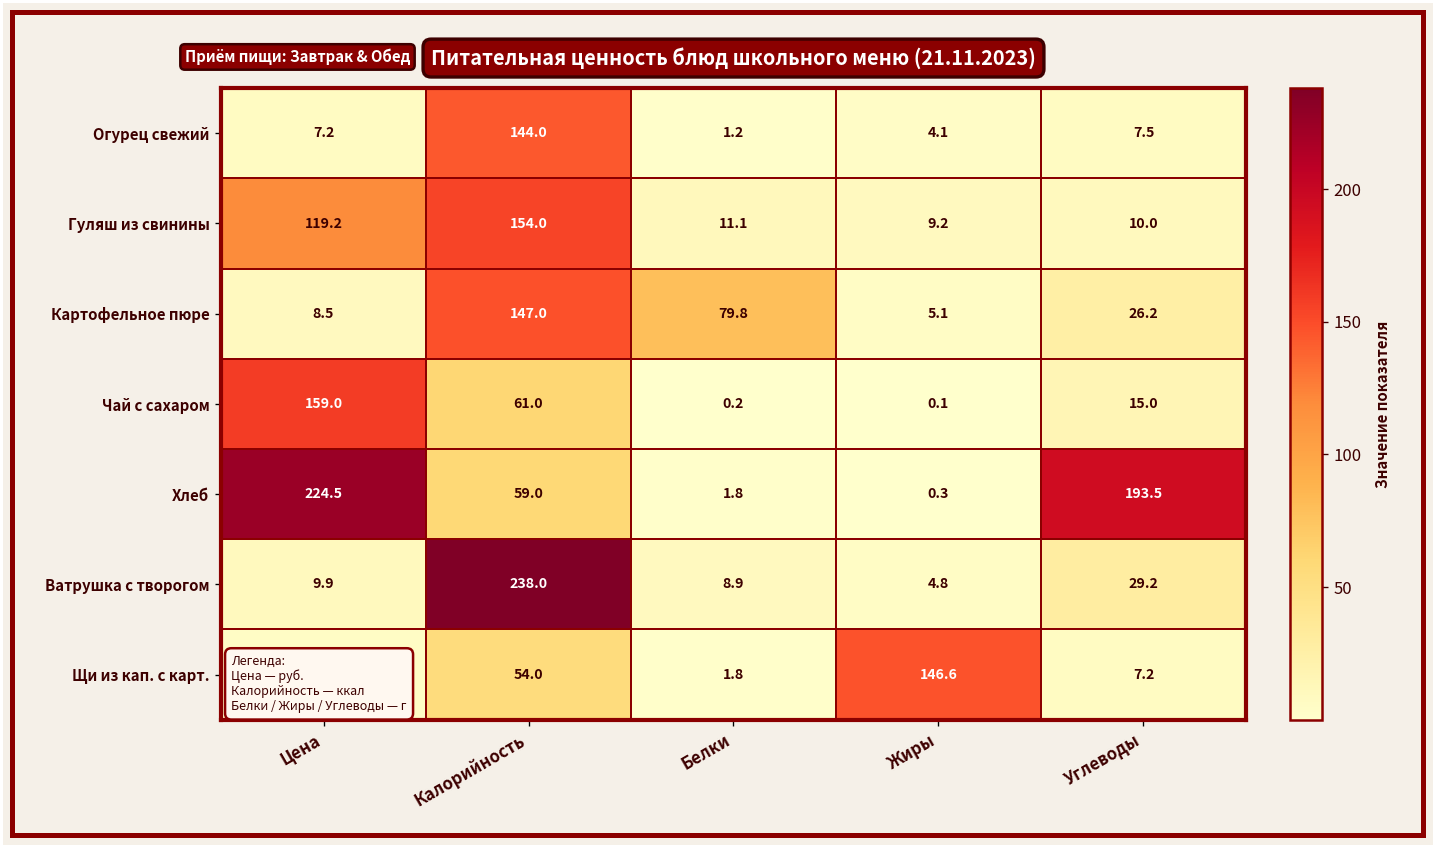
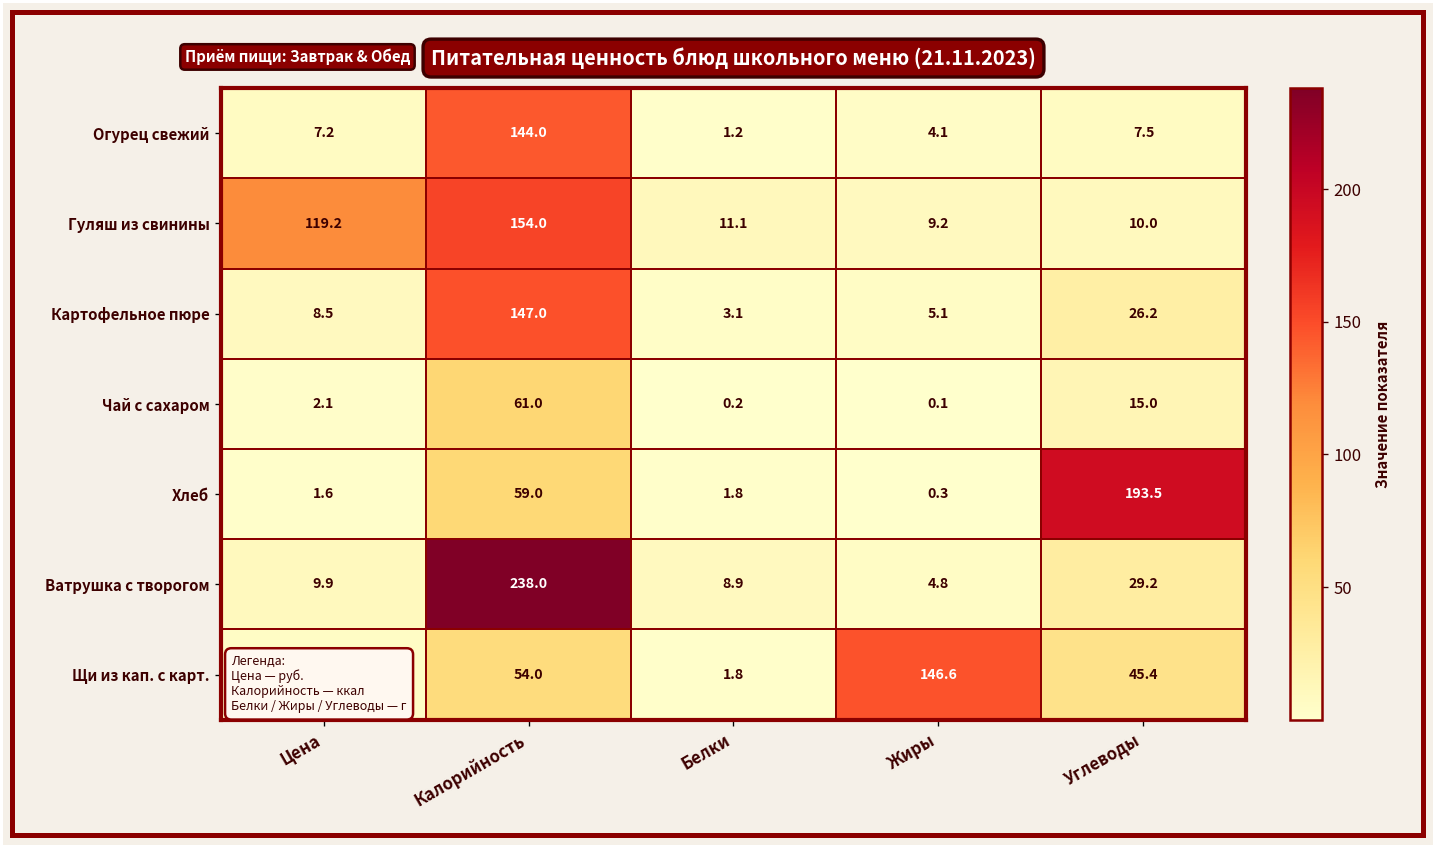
Картофельное пюре, Белки: 79.8 -> 3.1
Чай с сахаром, Цена: 159.0 -> 2.1
Хлеб, Цена: 224.5 -> 1.6
Щи из кап. с карт., Углеводы: 7.2 -> 45.4
